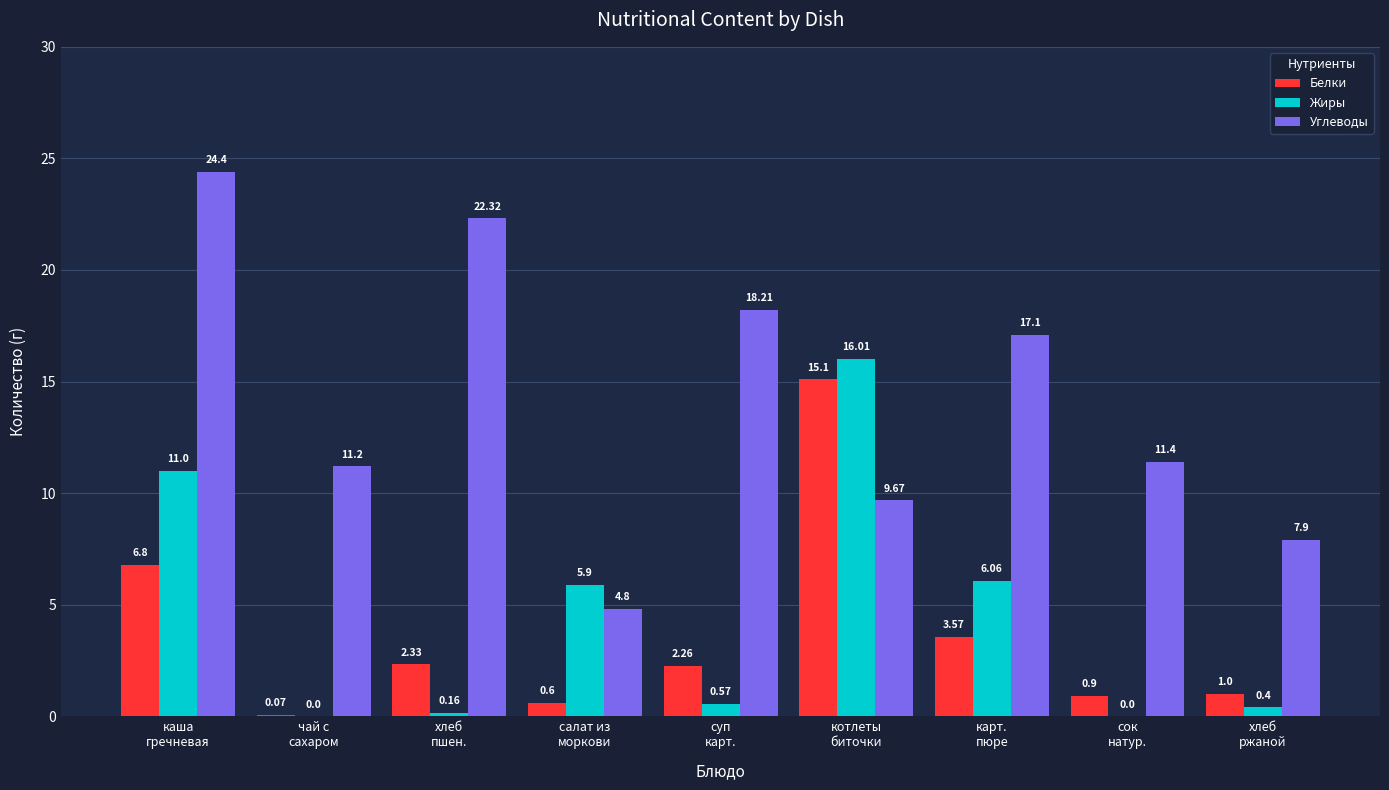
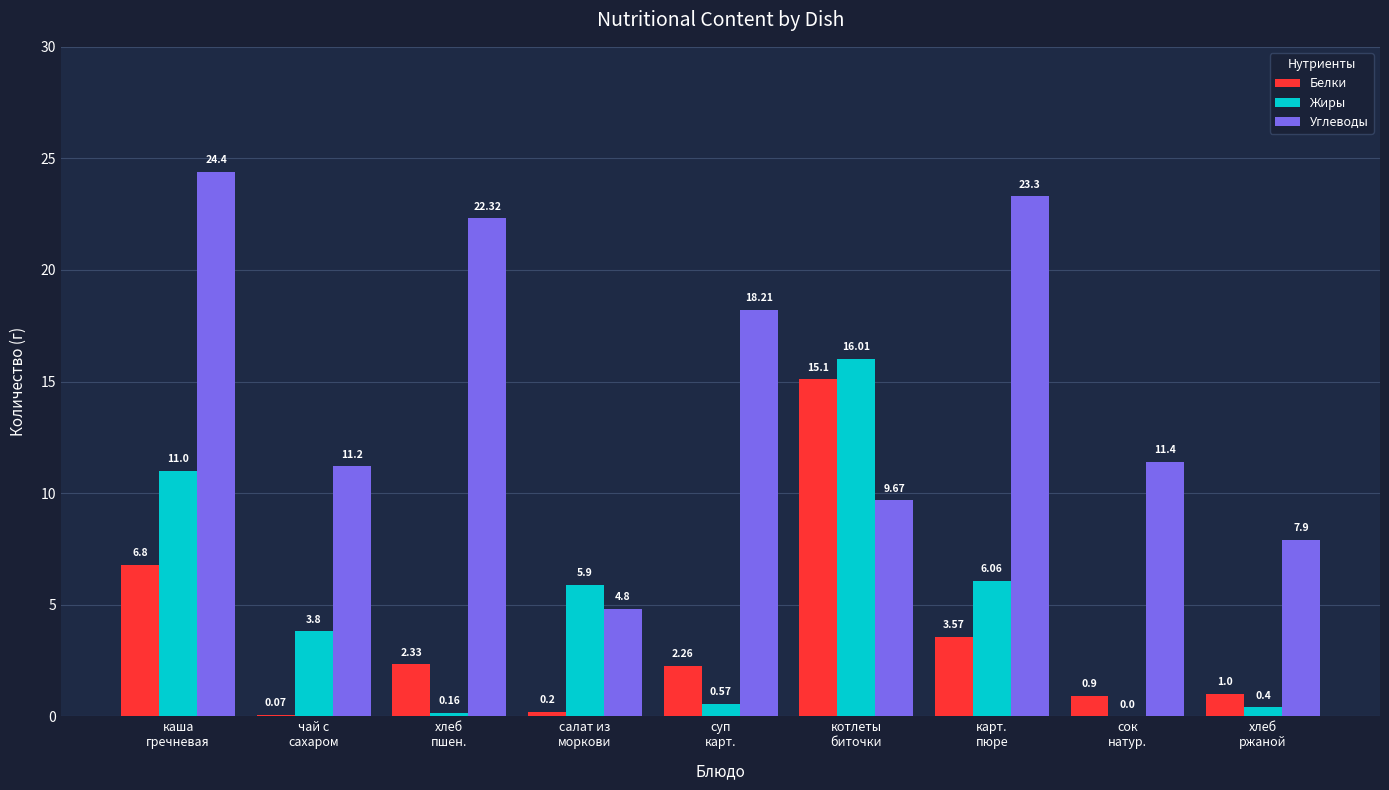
Жиры, чай с сахаром: 0.0 -> 3.8
Белки, салат из моркови: 0.6 -> 0.2
Углеводы, карт. пюре: 17.1 -> 23.3
